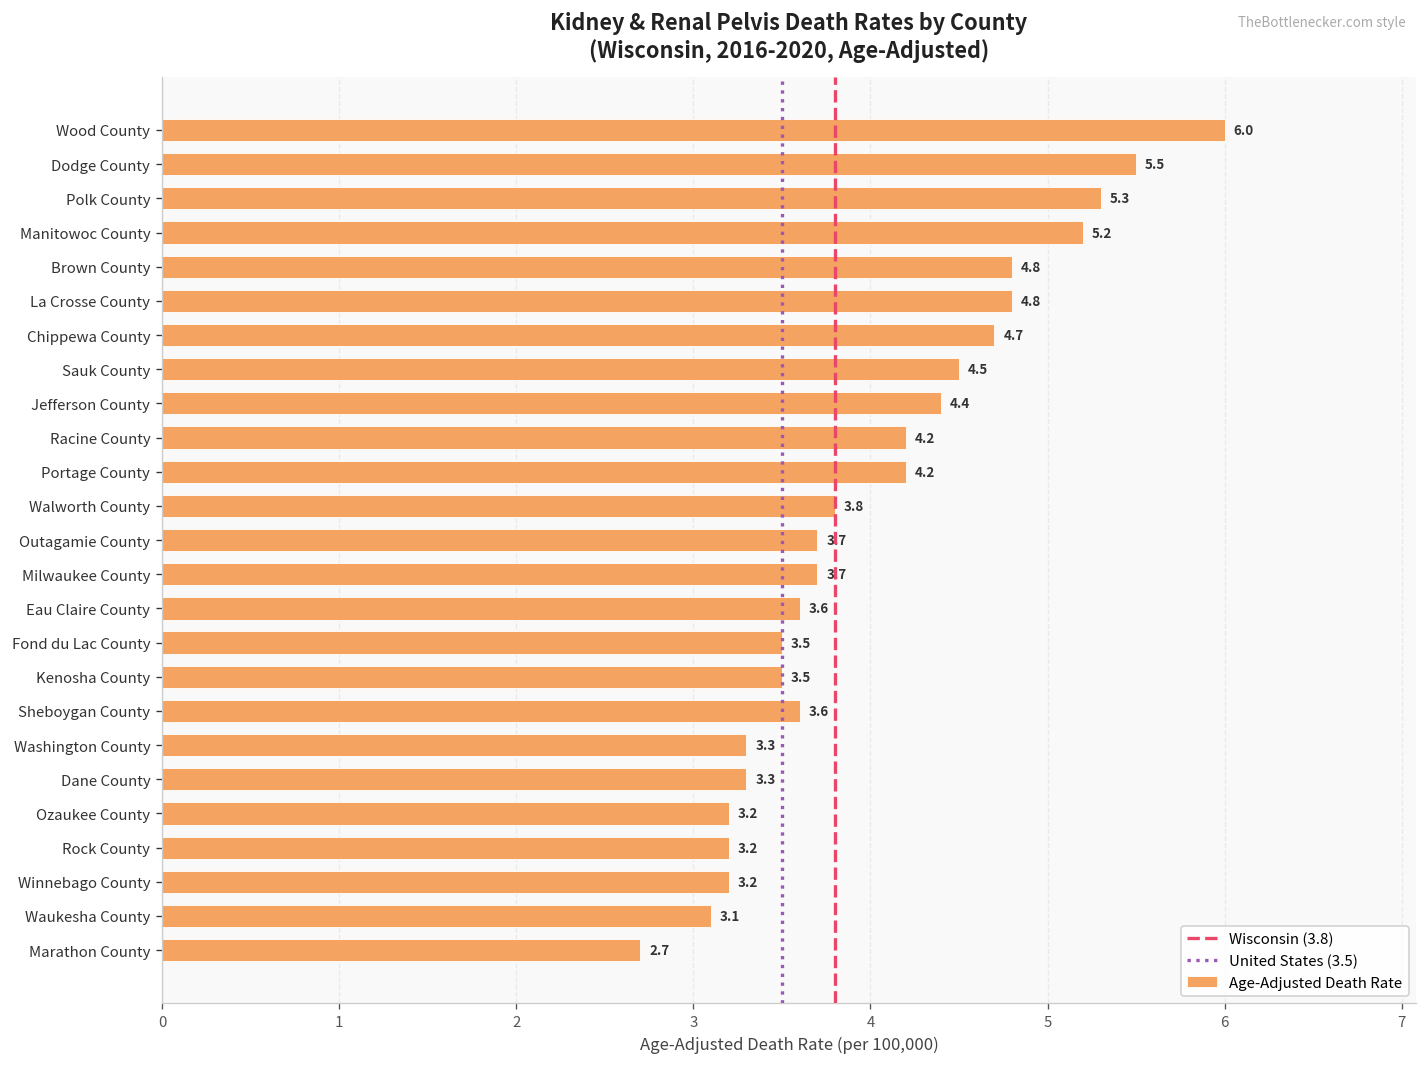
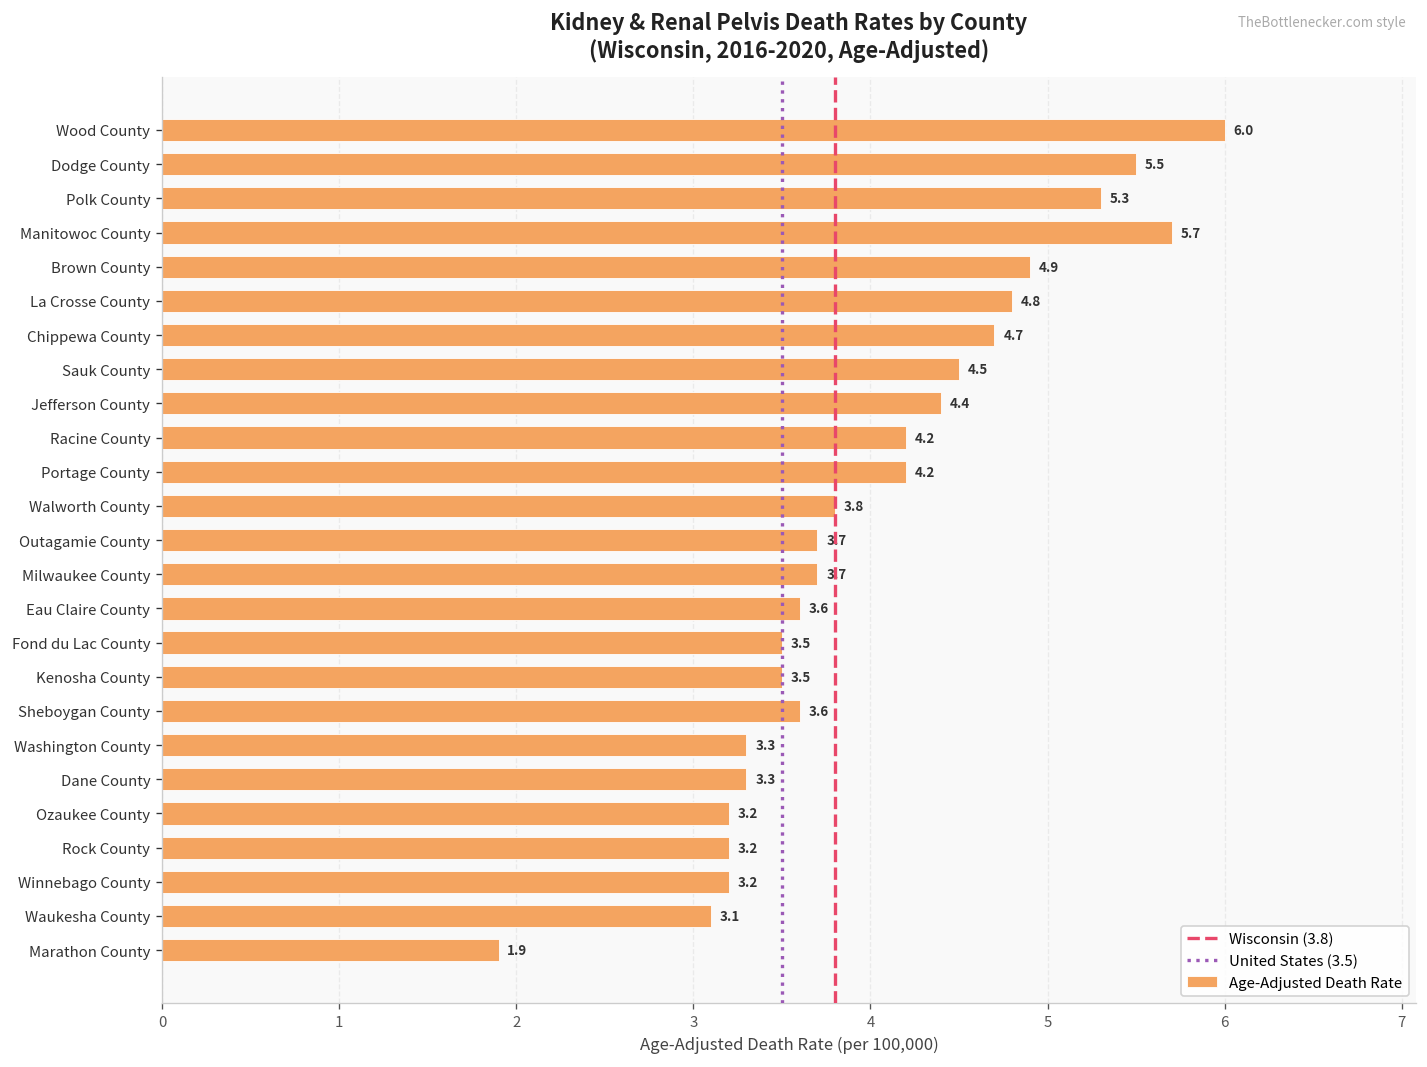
Manitowoc County: 5.2 -> 5.7
Brown County: 4.8 -> 4.9
Marathon County: 2.7 -> 1.9
